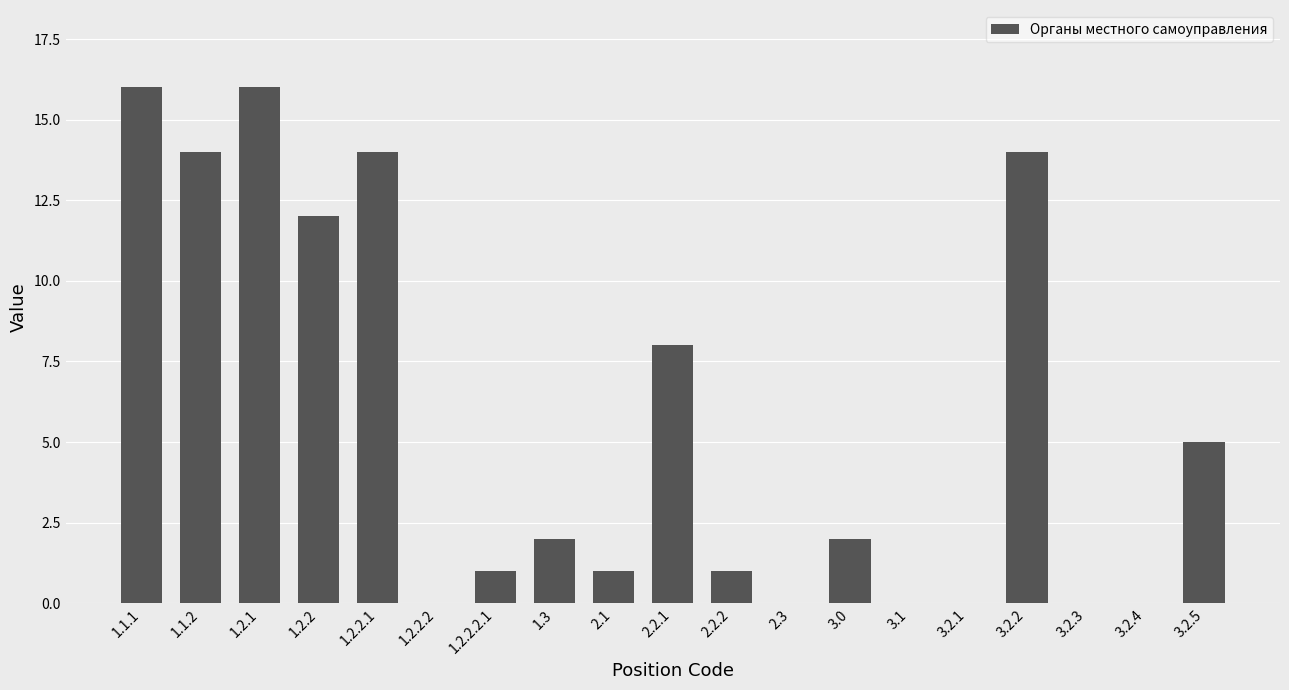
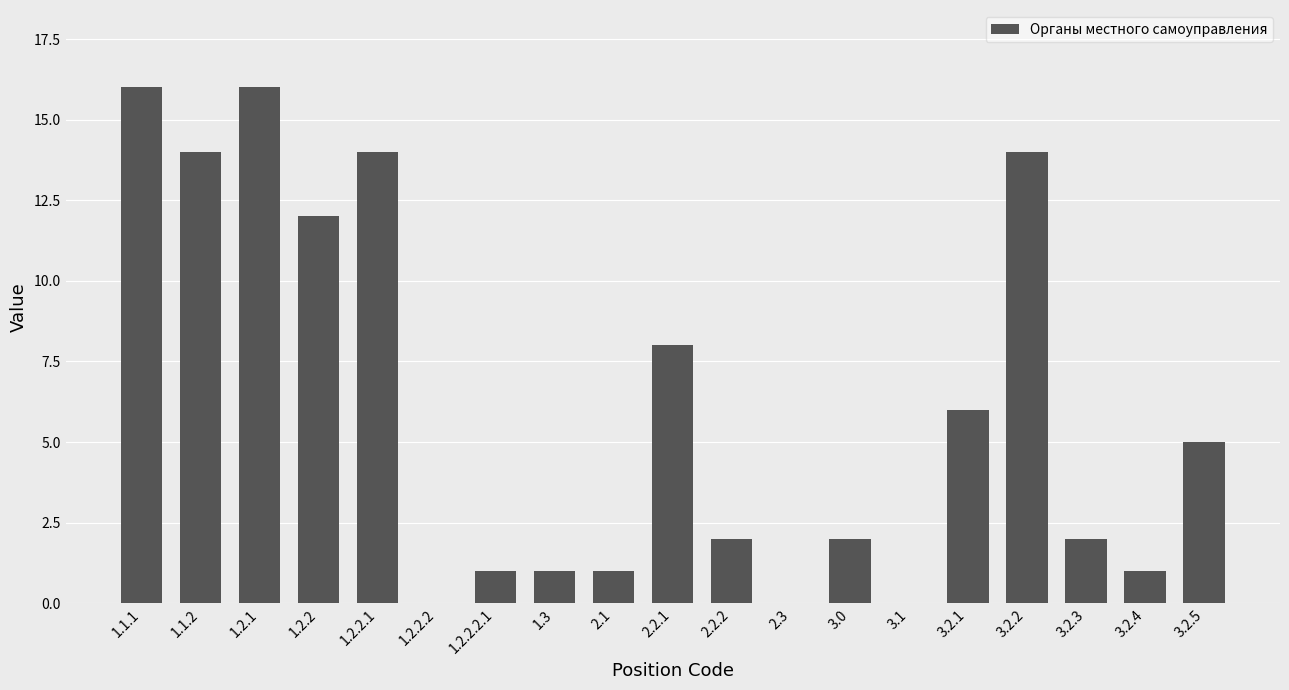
1.3: 2 -> 1
2.2.2: 1 -> 2
3.2.1: 0 -> 6
3.2.3: 0 -> 2
3.2.4: 0 -> 1
